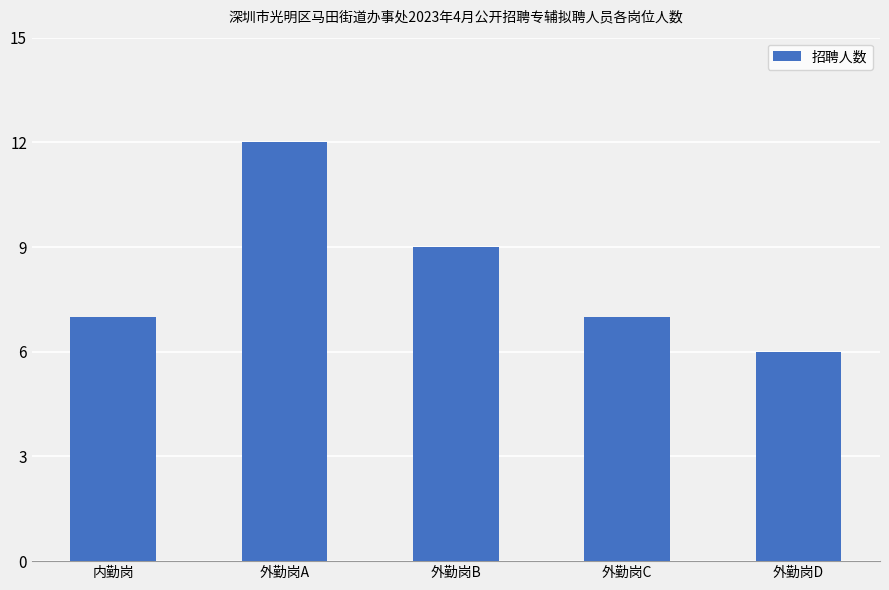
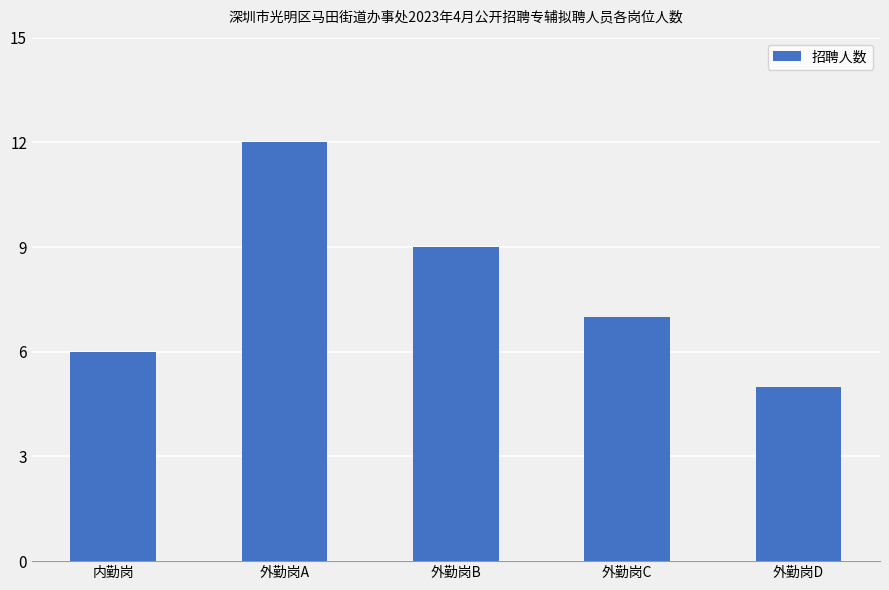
内勤岗: 7 -> 6
外勤岗D: 6 -> 5
